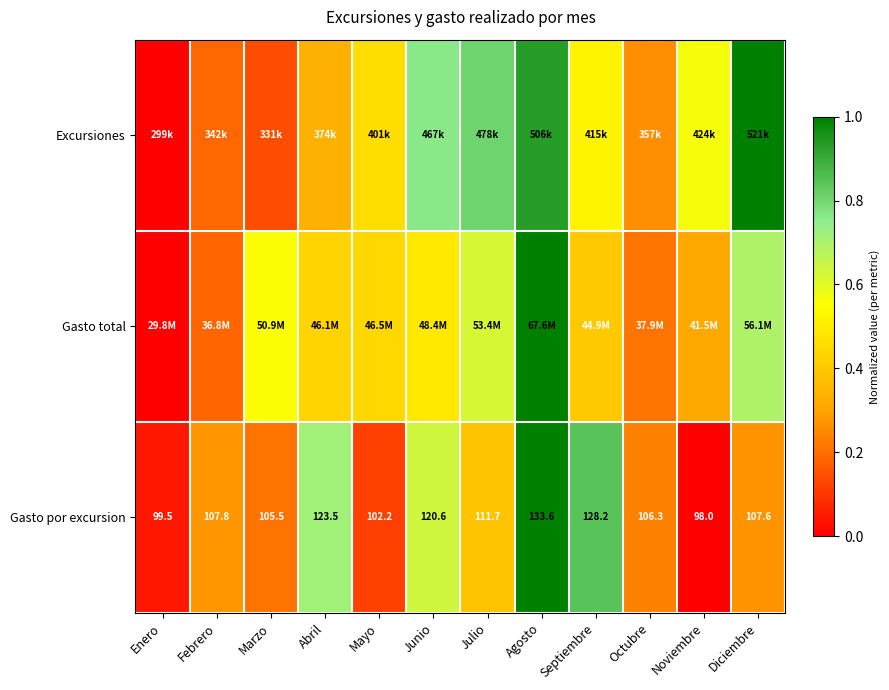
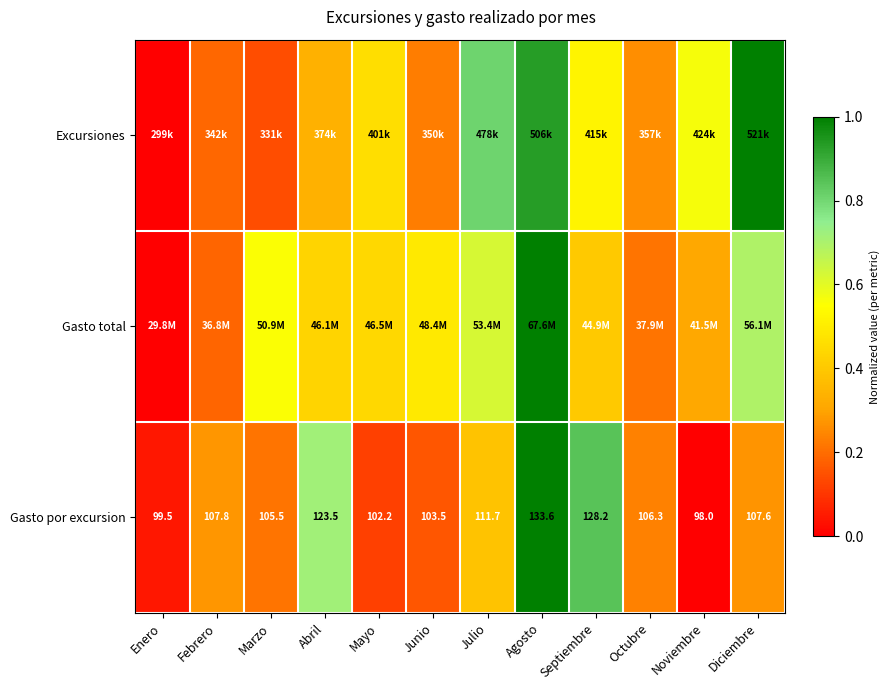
Excursiones, Junio: 467k -> 350k
Gasto por excursion, Junio: 120.6 -> 103.5
